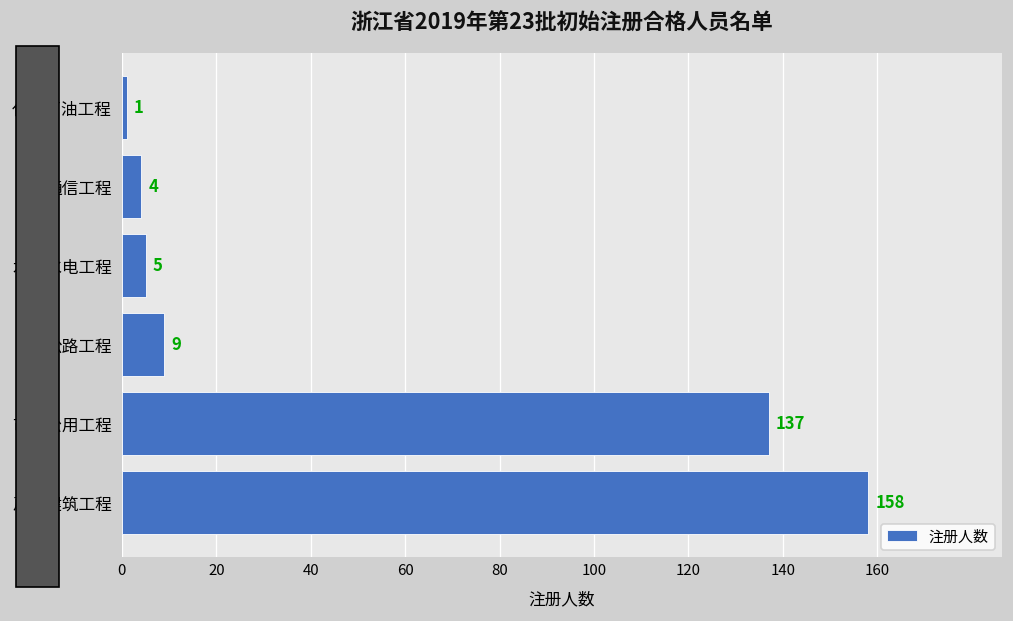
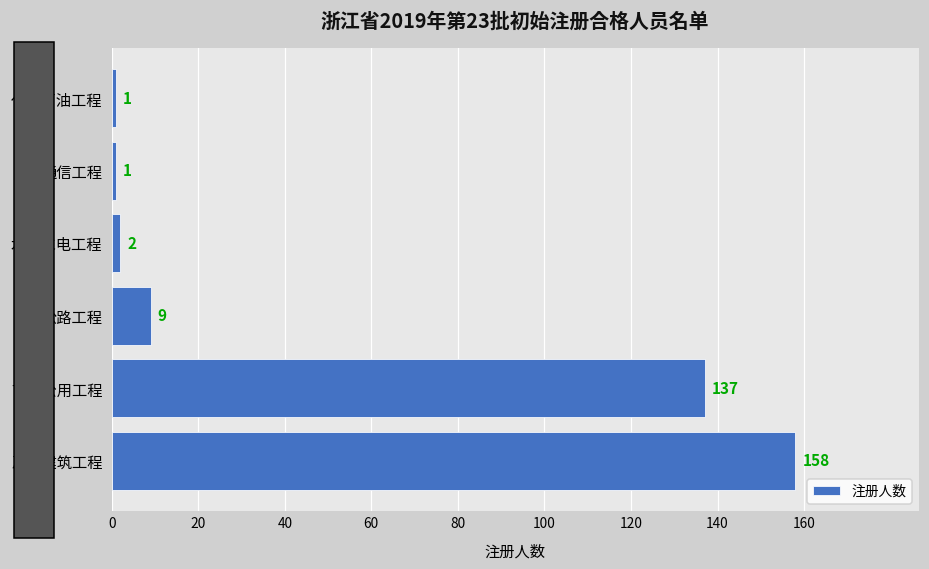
通信工程: 4 -> 1
水利水电工程: 5 -> 2
